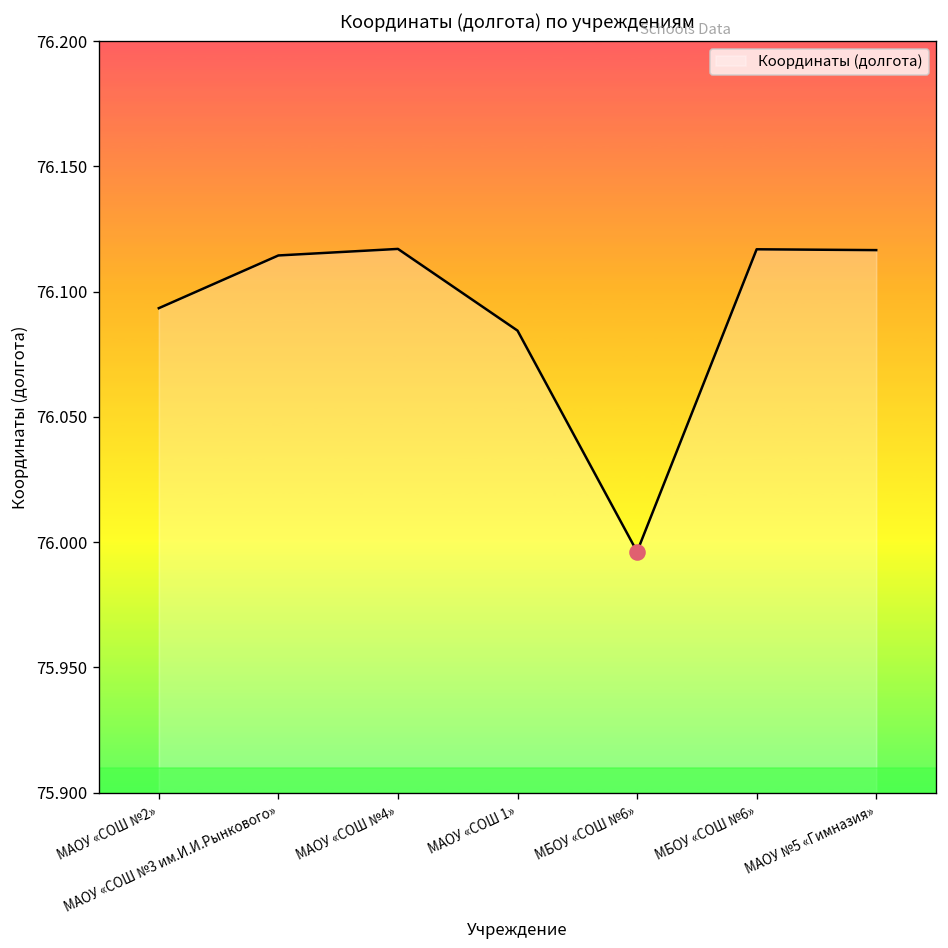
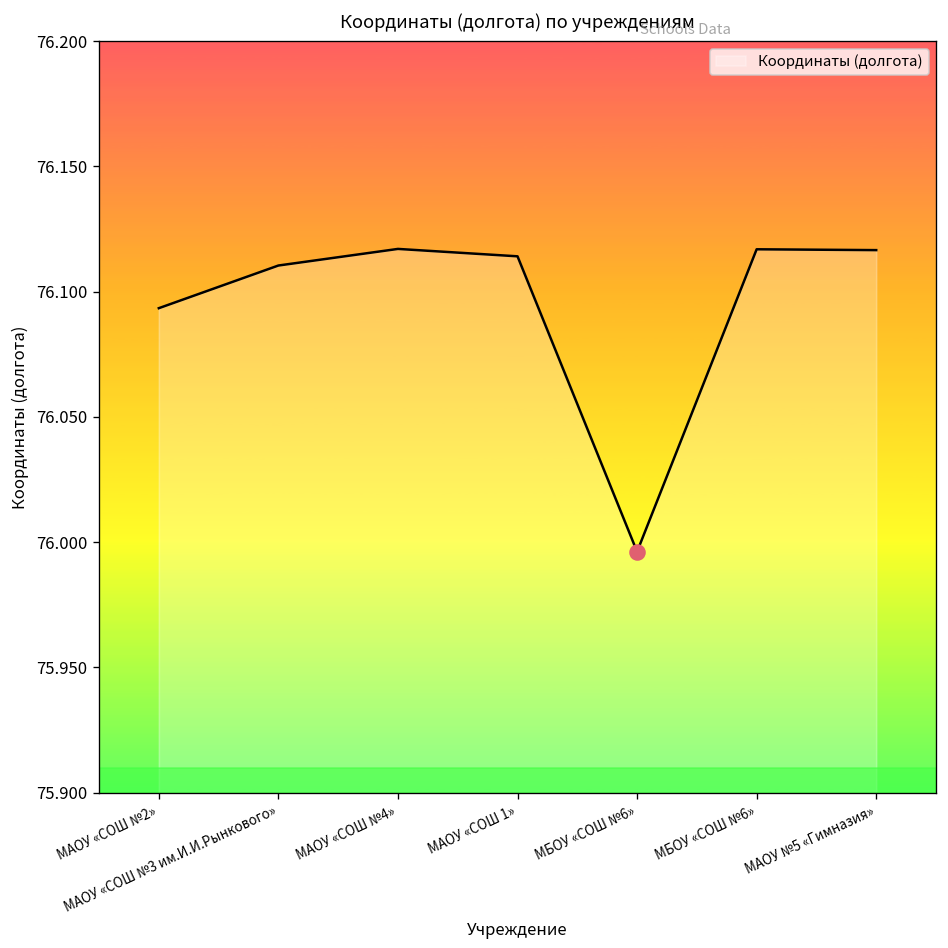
Координаты (долгота), МАОУ «СОШ №3 им.И.И.Рынкового»: 76.114 -> 76.110
Координаты (долгота), МАОУ «СОШ 1»: 76.084 -> 76.114
